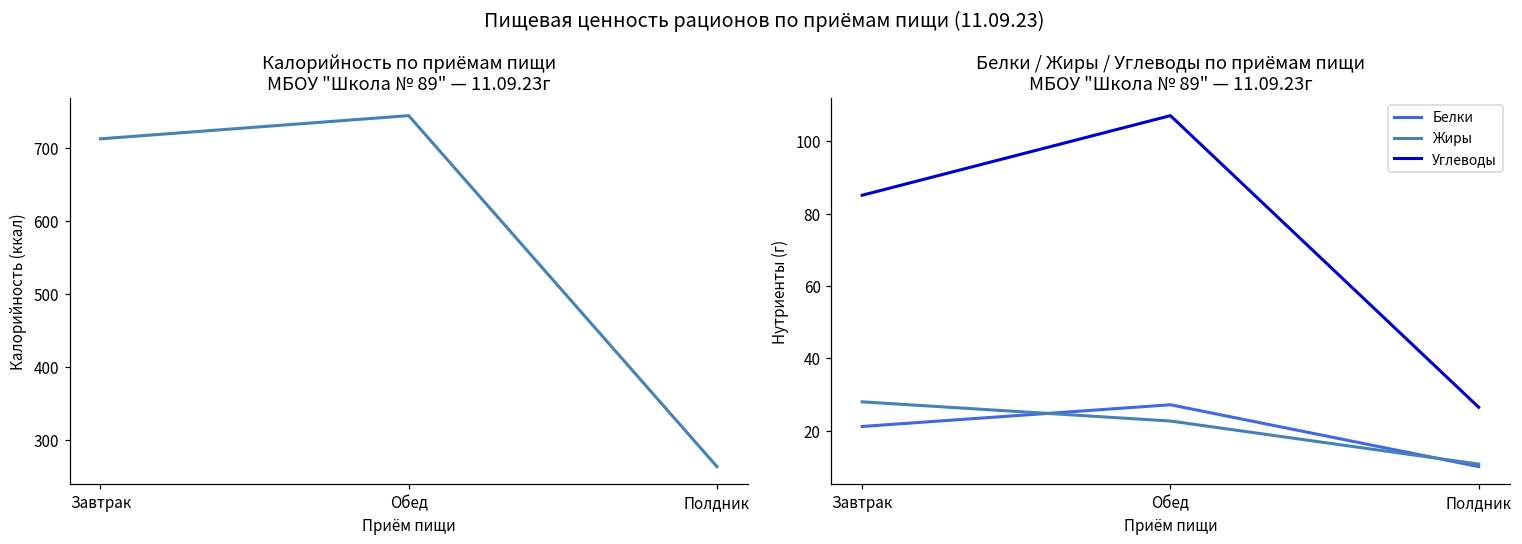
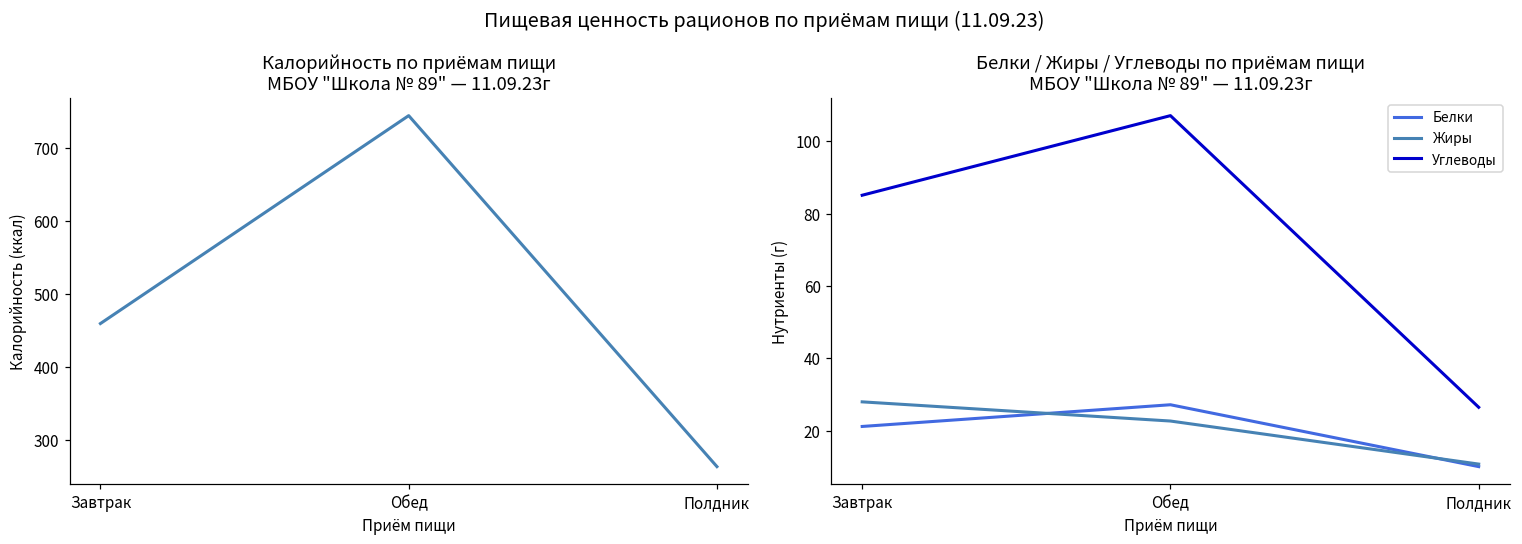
Калорийность по приёмам пищи МБОУ "Школа № 89" — 11.09.23г, Завтрак: 710 -> 460
